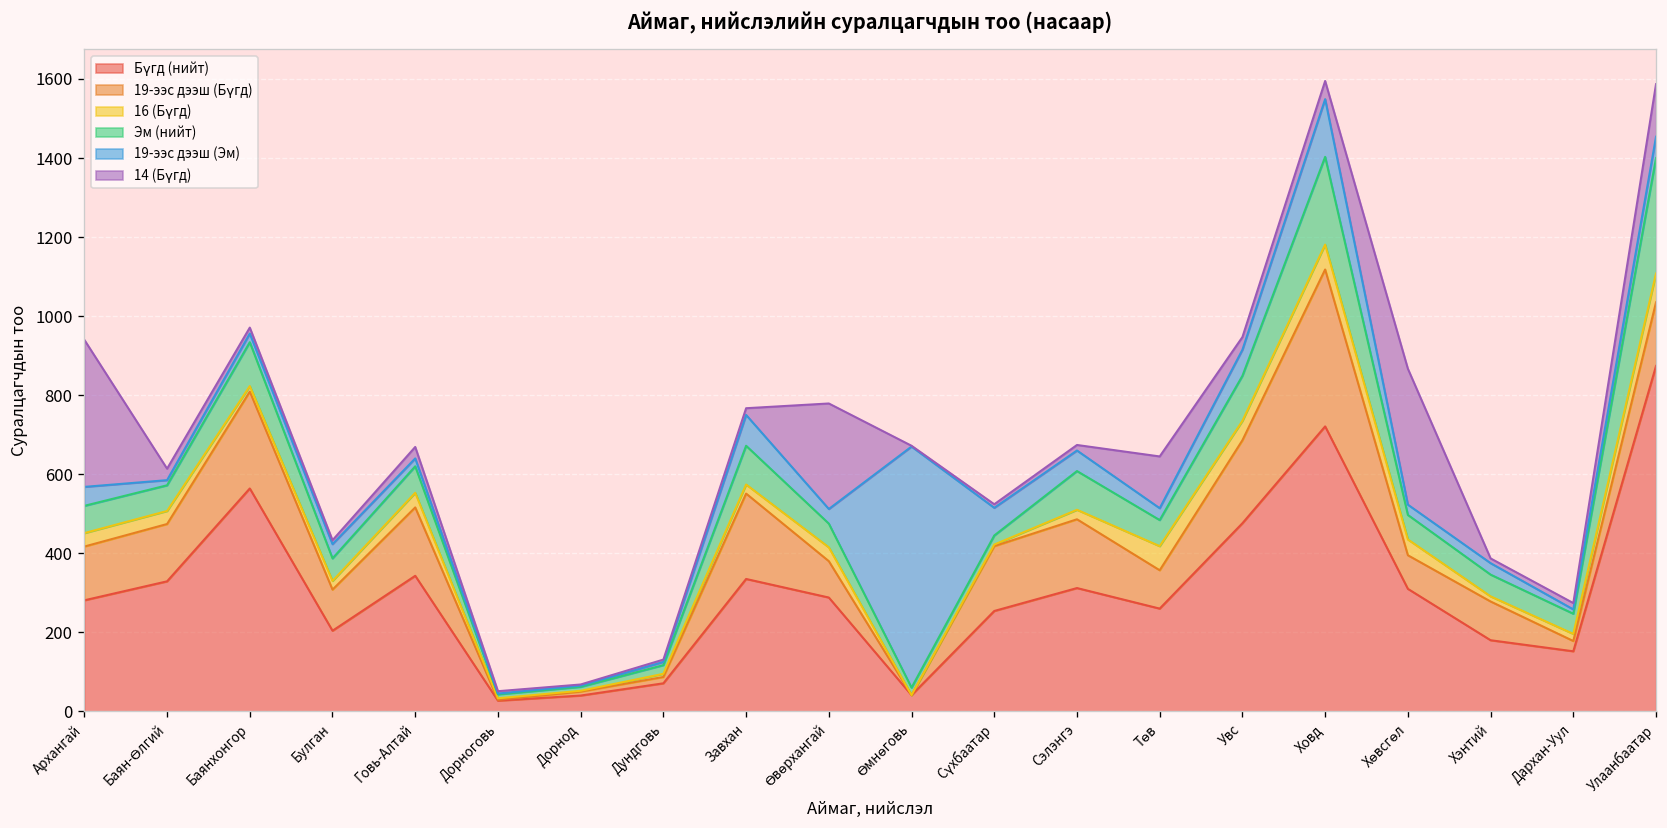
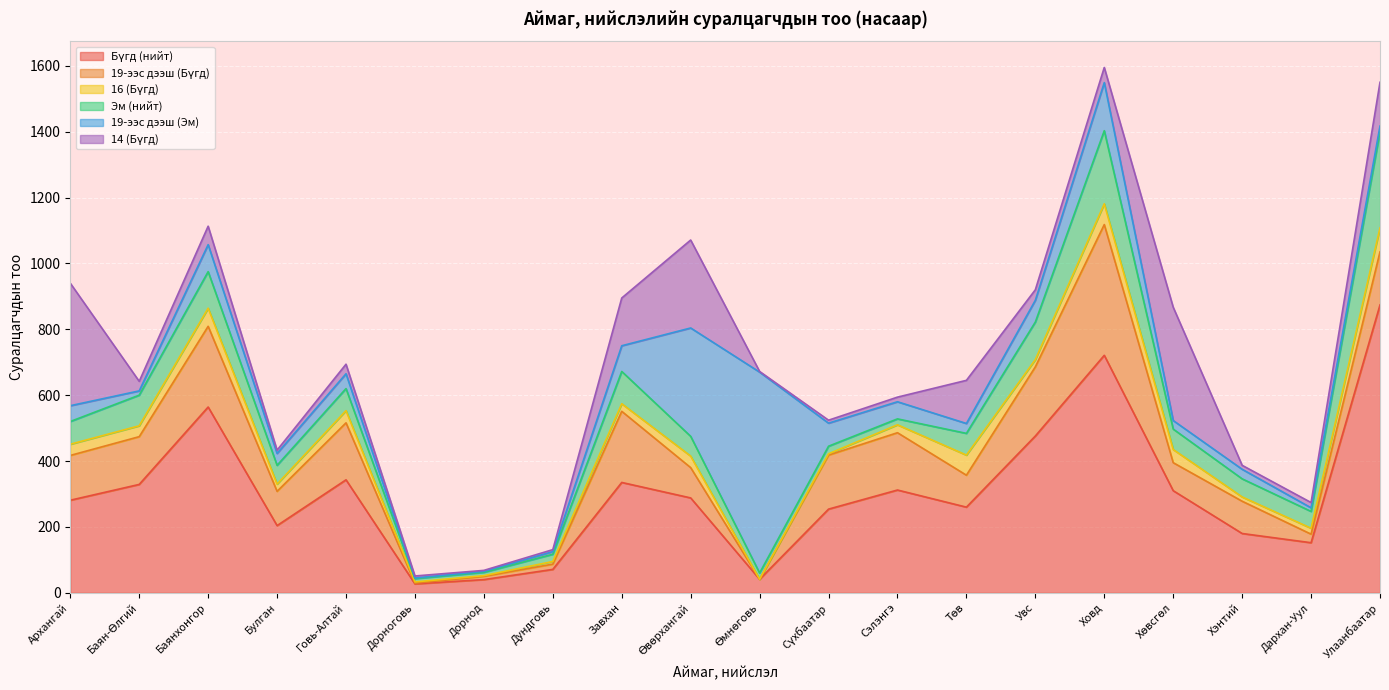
Эм (нийт), Баян-Өлгий: 70 -> 90
16 (Бүгд), Баянхонгор: 10 -> 60
19-ээс дээш (Эм), Баянхонгор: 20 -> 80
14 (Бүгд), Баянхонгор: 20 -> 60
19-ээс дээш (Эм), Говь-Алтай: 20 -> 50
14 (Бүгд), Завхан: 20 -> 150
19-ээс дээш (Эм), Өвөрхангай: 40 -> 330
Эм (нийт), Сэлэнгэ: 100 -> 20
16 (Бүгд), Увс: 50 -> 20
19-ээс дээш (Эм), Улаанбаатар: 50 -> 20
